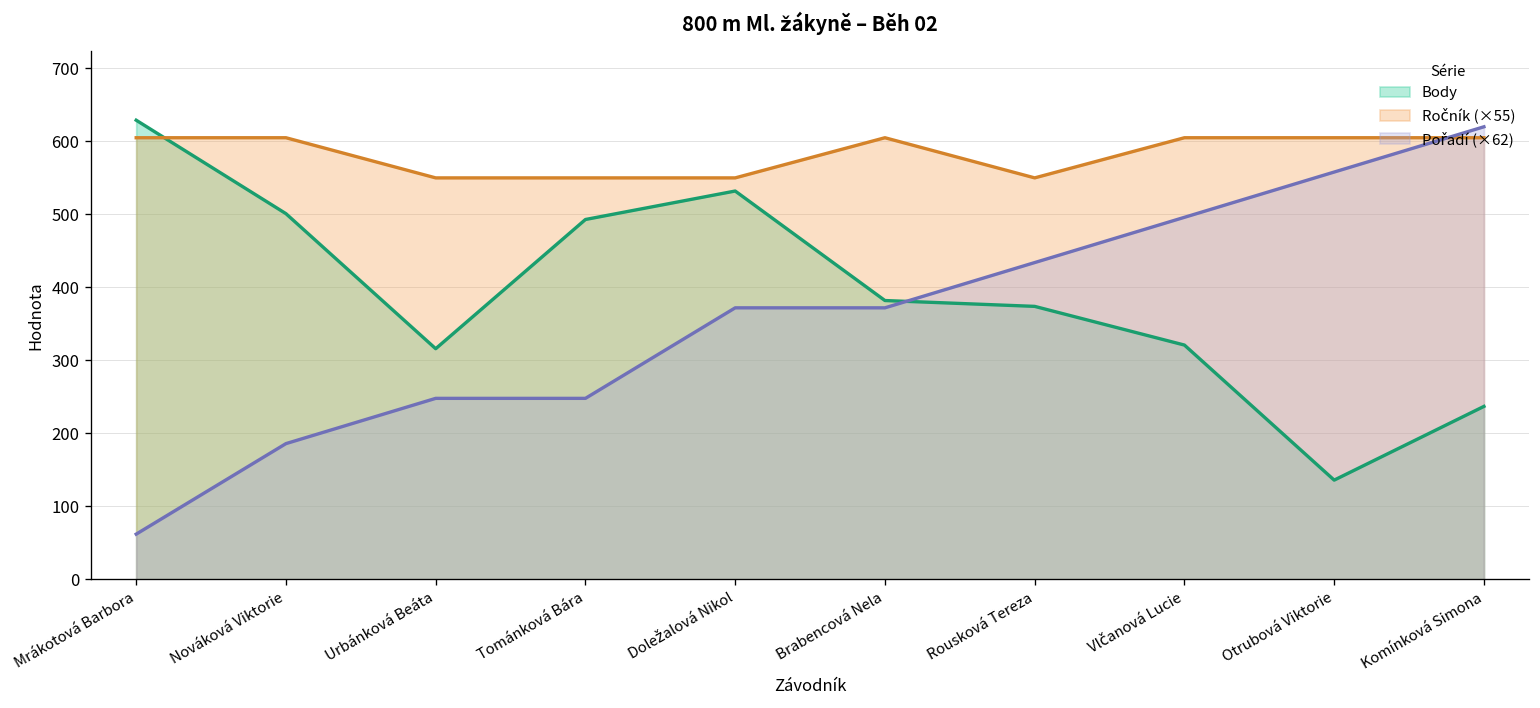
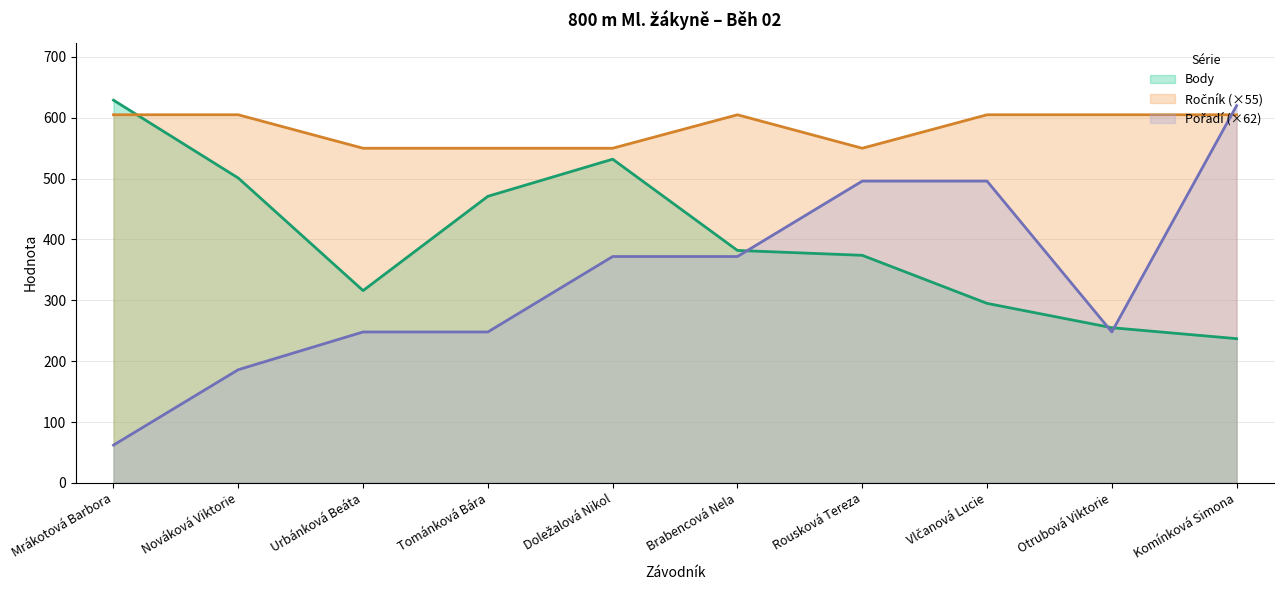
Body, Tománková Bára: 490 -> 470
Pořadí (×62), Rousková Tereza: 430 -> 500
Body, Vlčanová Lucie: 320 -> 300
Body, Otrubová Viktorie: 140 -> 260
Pořadí (×62), Otrubová Viktorie: 560 -> 250
